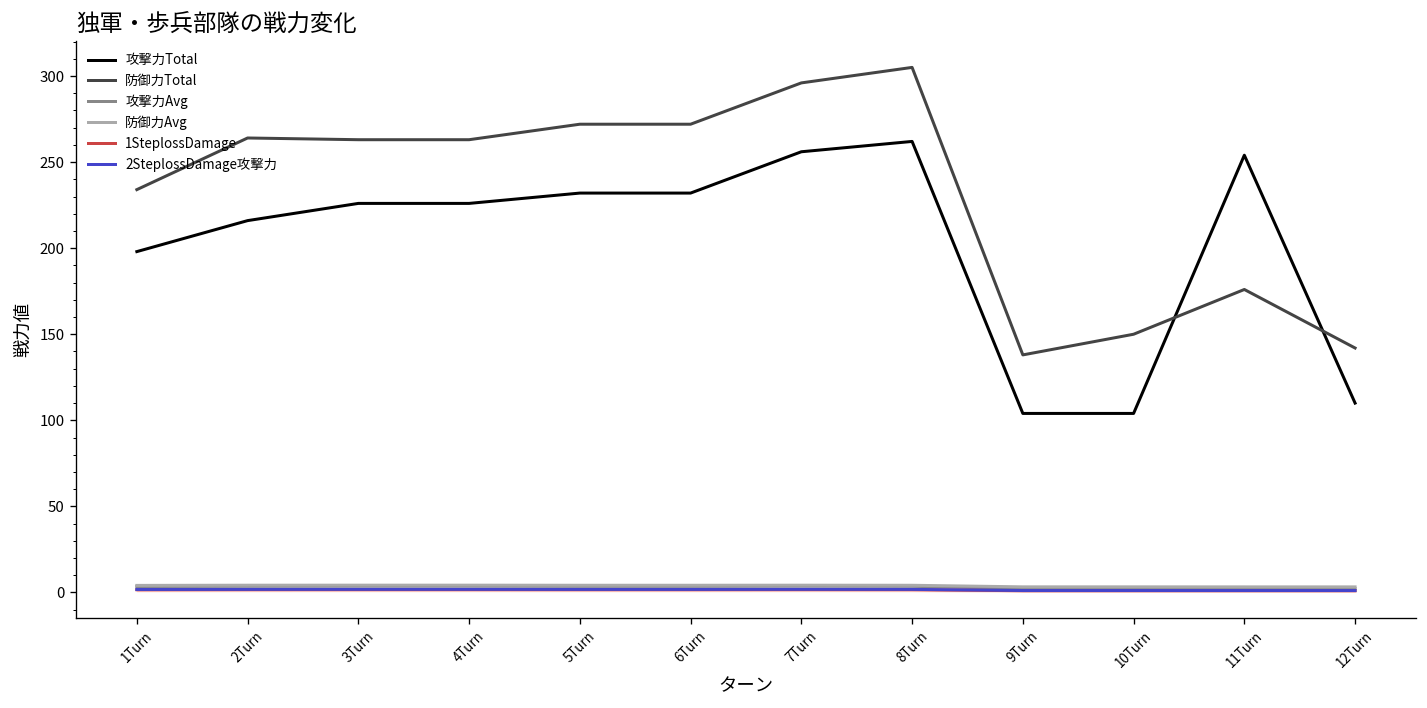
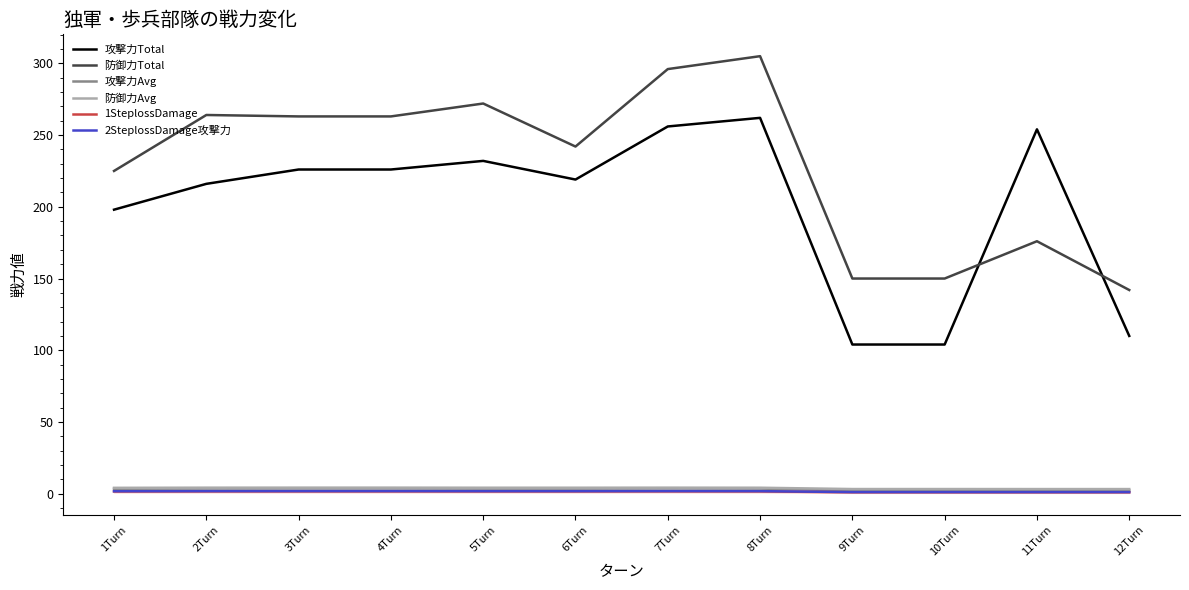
防御力Total, 1Turn: 234 -> 225
攻撃力Total, 6Turn: 232 -> 219
防御力Total, 6Turn: 272 -> 242
防御力Total, 9Turn: 138 -> 150
